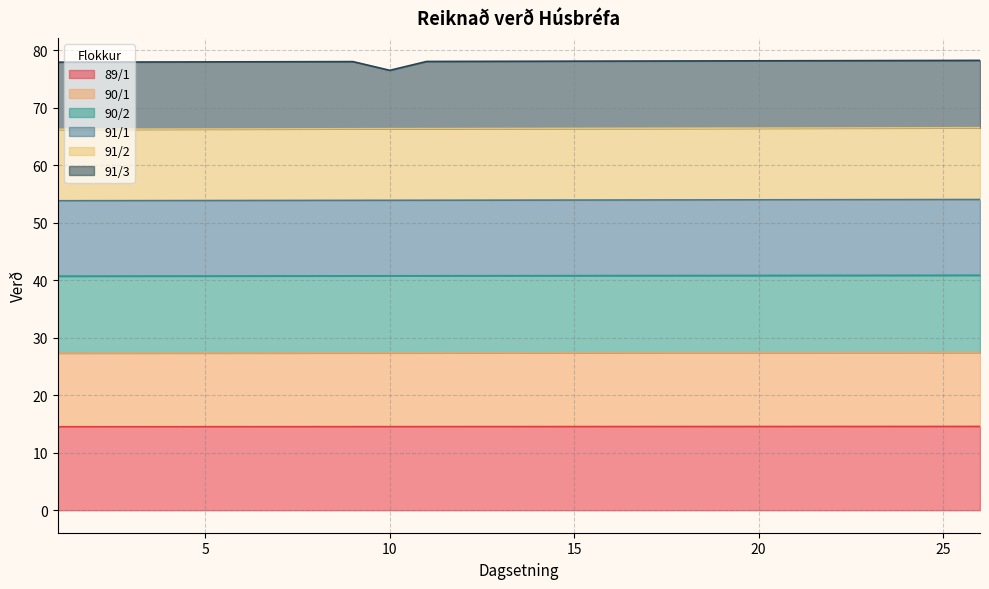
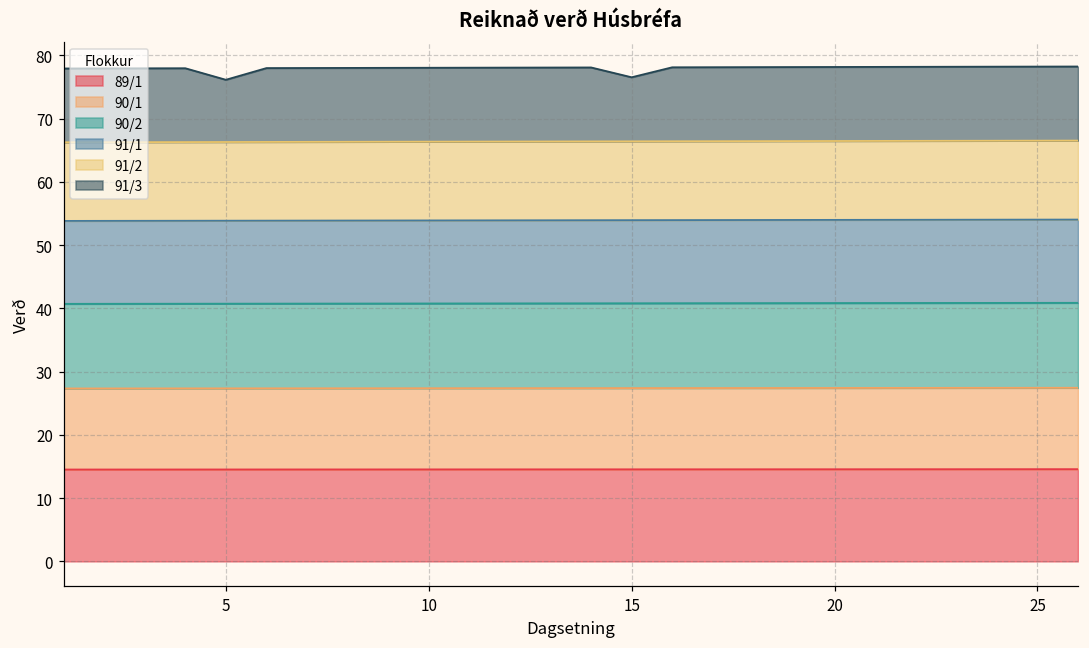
91/3, 5: 12 -> 10
91/3, 10: 10 -> 12
91/3, 15: 12 -> 10
